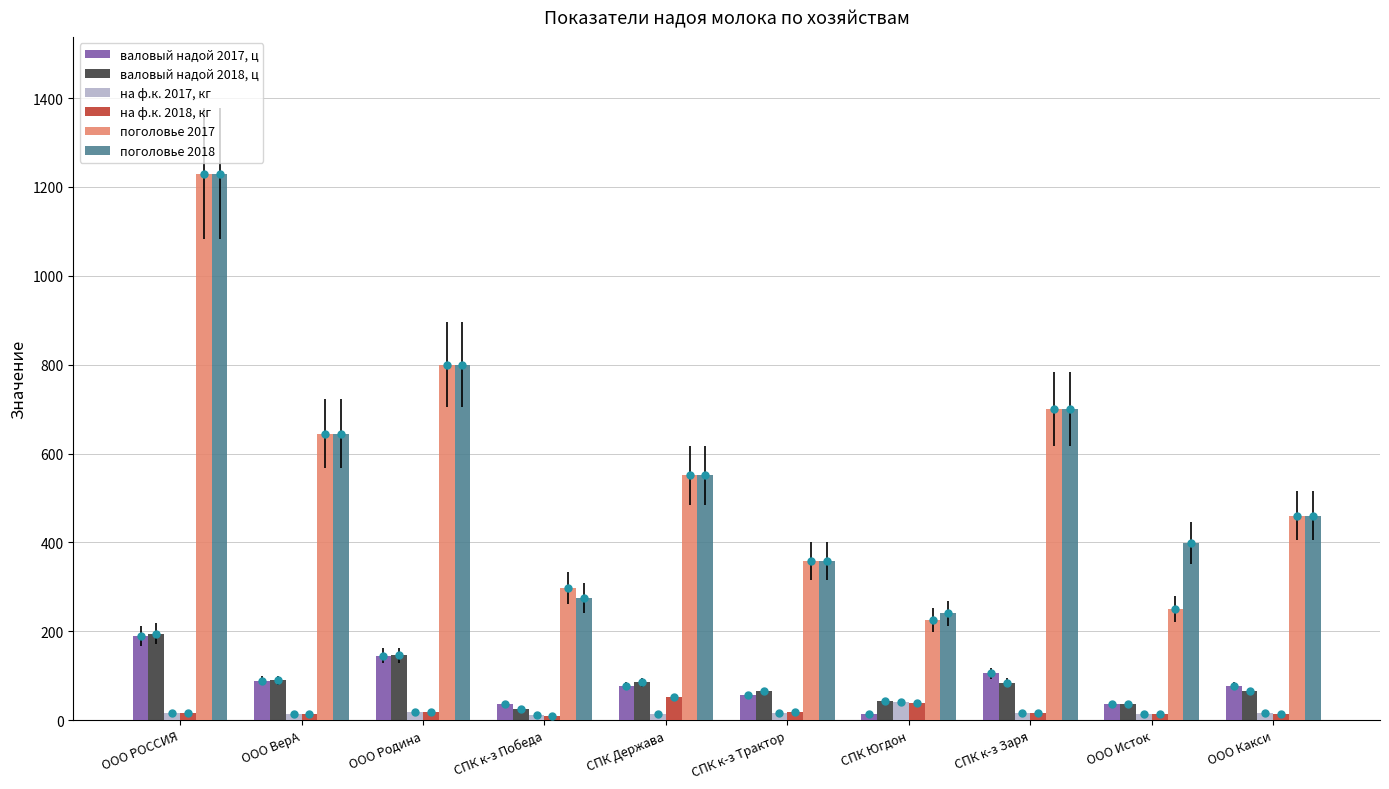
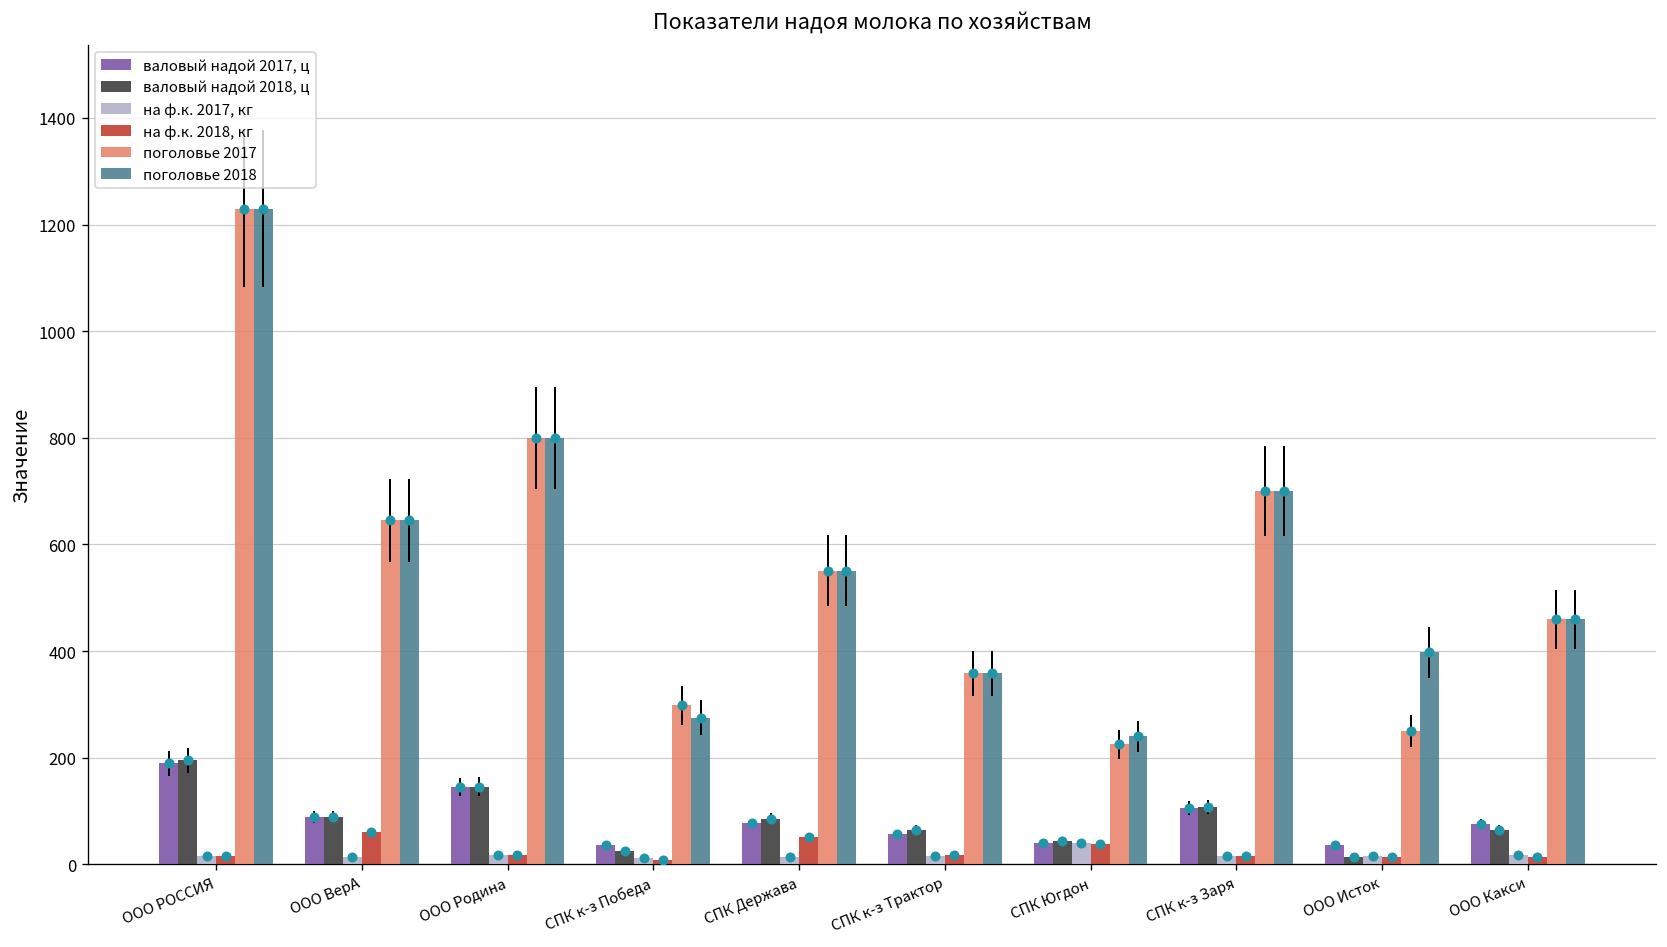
на ф.к. 2018, кг, ООО ВерА: 10 -> 60
валовый надой 2017, ц, СПК Югдон: 10 -> 40
валовый надой 2018, ц, СПК к-з Заря: 80 -> 110
валовый надой 2018, ц, ООО Исток: 40 -> 10
